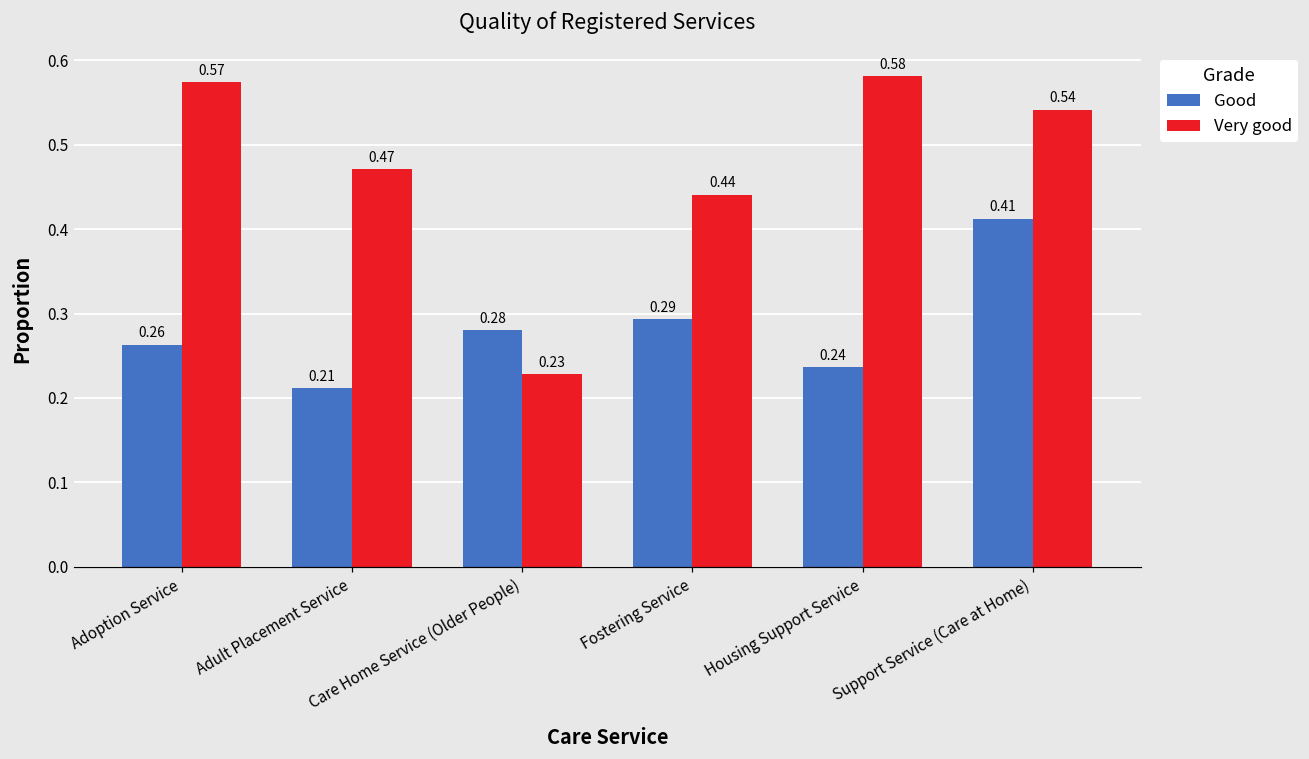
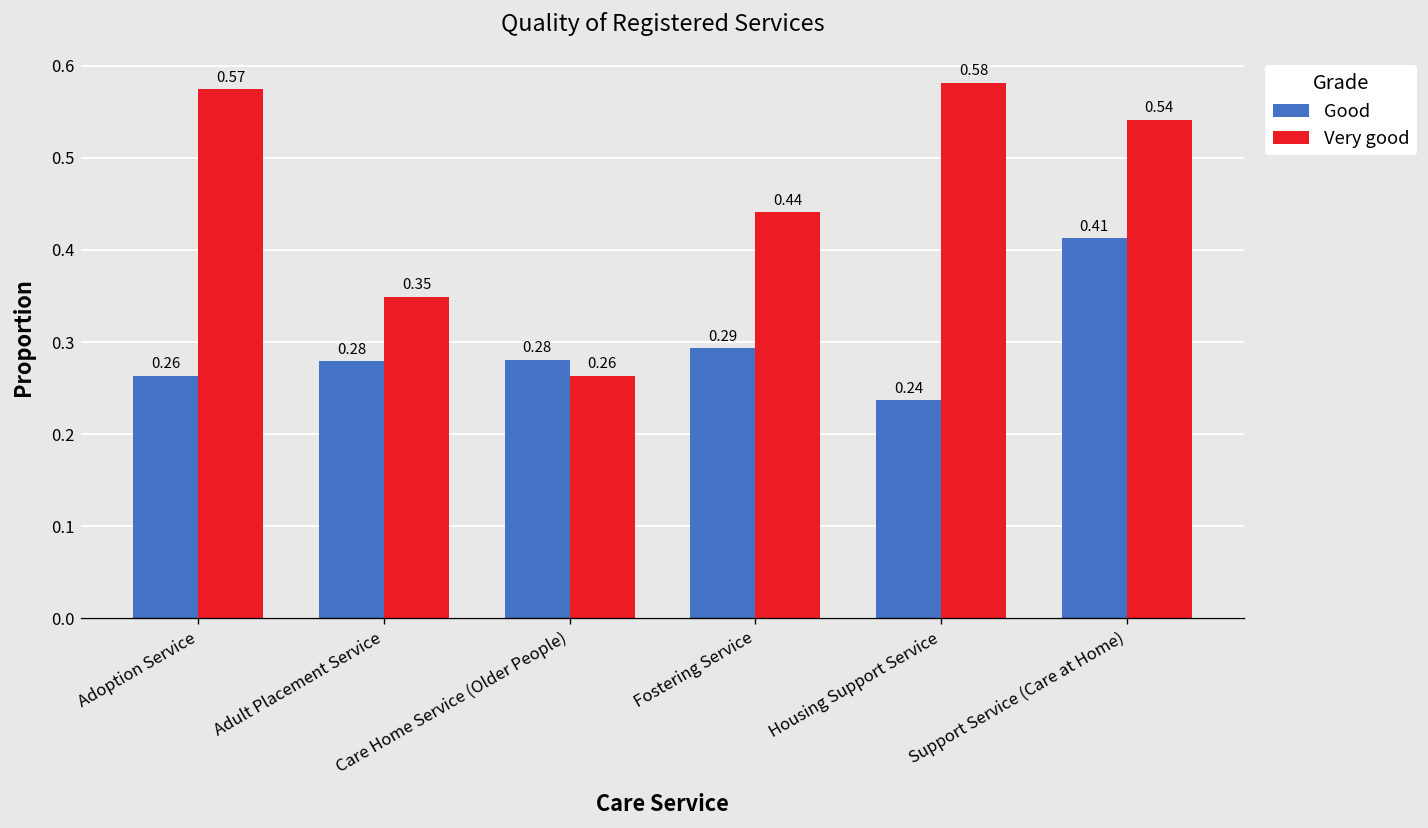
Good, Adult Placement Service: 0.21 -> 0.28
Very good, Adult Placement Service: 0.47 -> 0.35
Very good, Care Home Service (Older People): 0.23 -> 0.26
